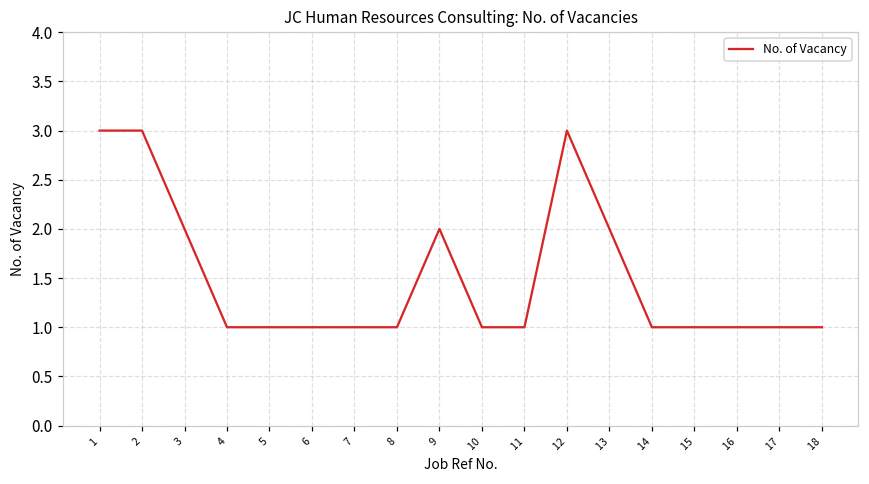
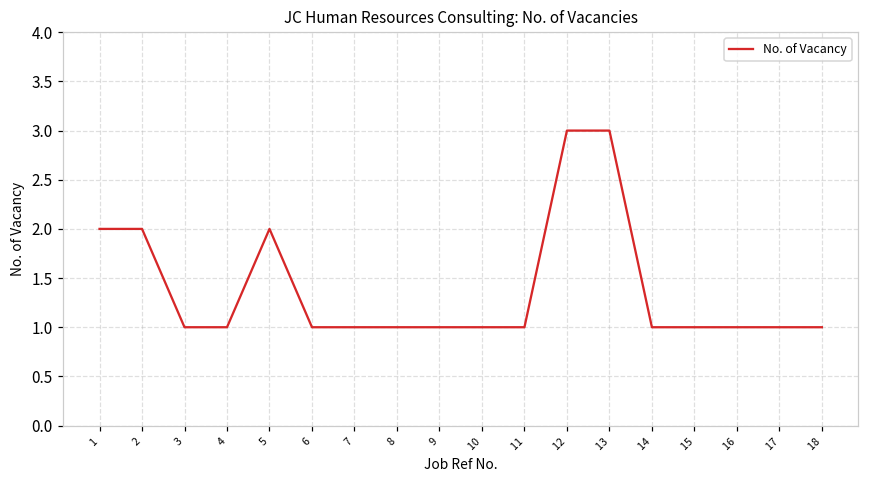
1: 3 -> 2
2: 3 -> 2
3: 2 -> 1
5: 1 -> 2
9: 2 -> 1
13: 2 -> 3
